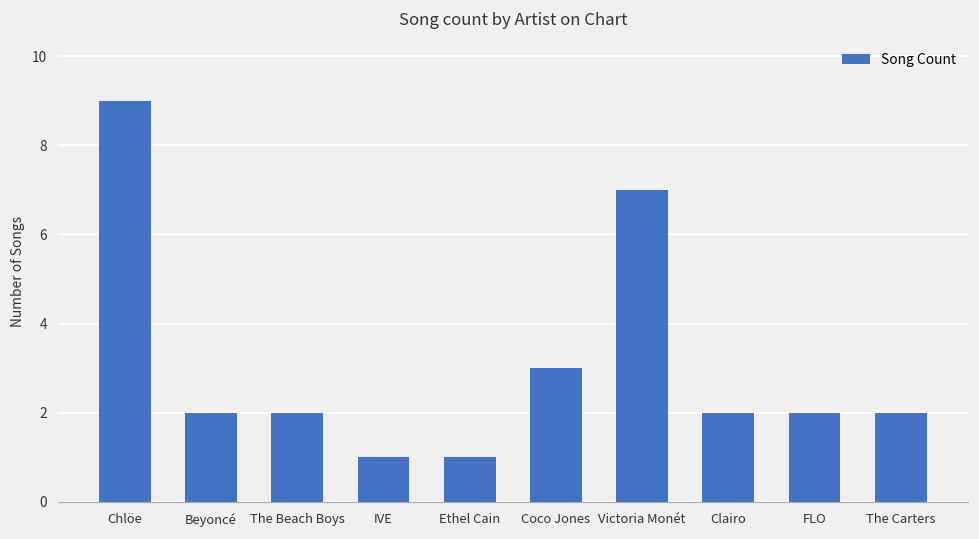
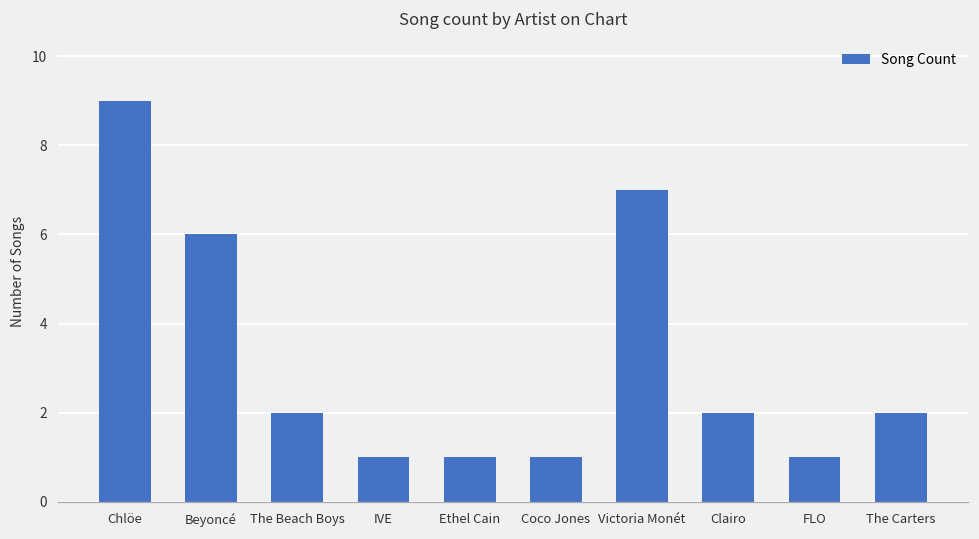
Beyoncé: 2 -> 6
Coco Jones: 3 -> 1
FLO: 2 -> 1
